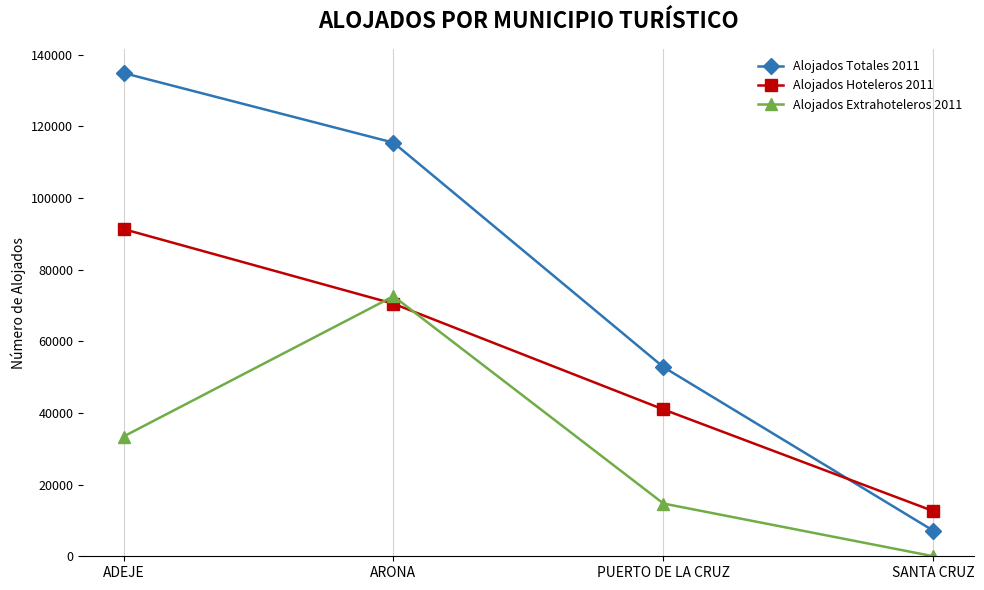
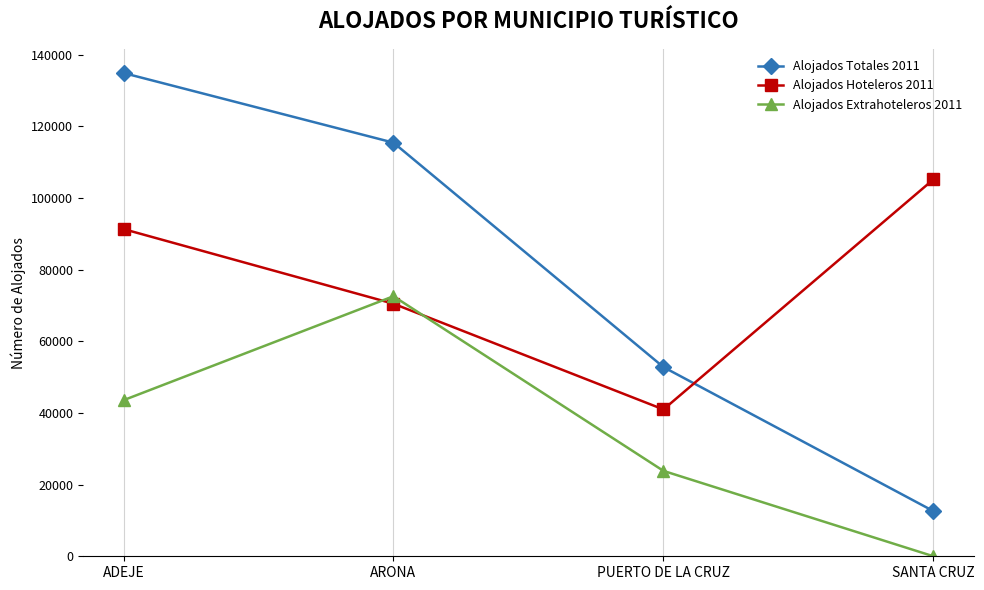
Alojados Extrahoteleros 2011, ADEJE: 33000 -> 44000
Alojados Extrahoteleros 2011, PUERTO DE LA CRUZ: 15000 -> 24000
Alojados Totales 2011, SANTA CRUZ: 7000 -> 13000
Alojados Hoteleros 2011, SANTA CRUZ: 13000 -> 105000
